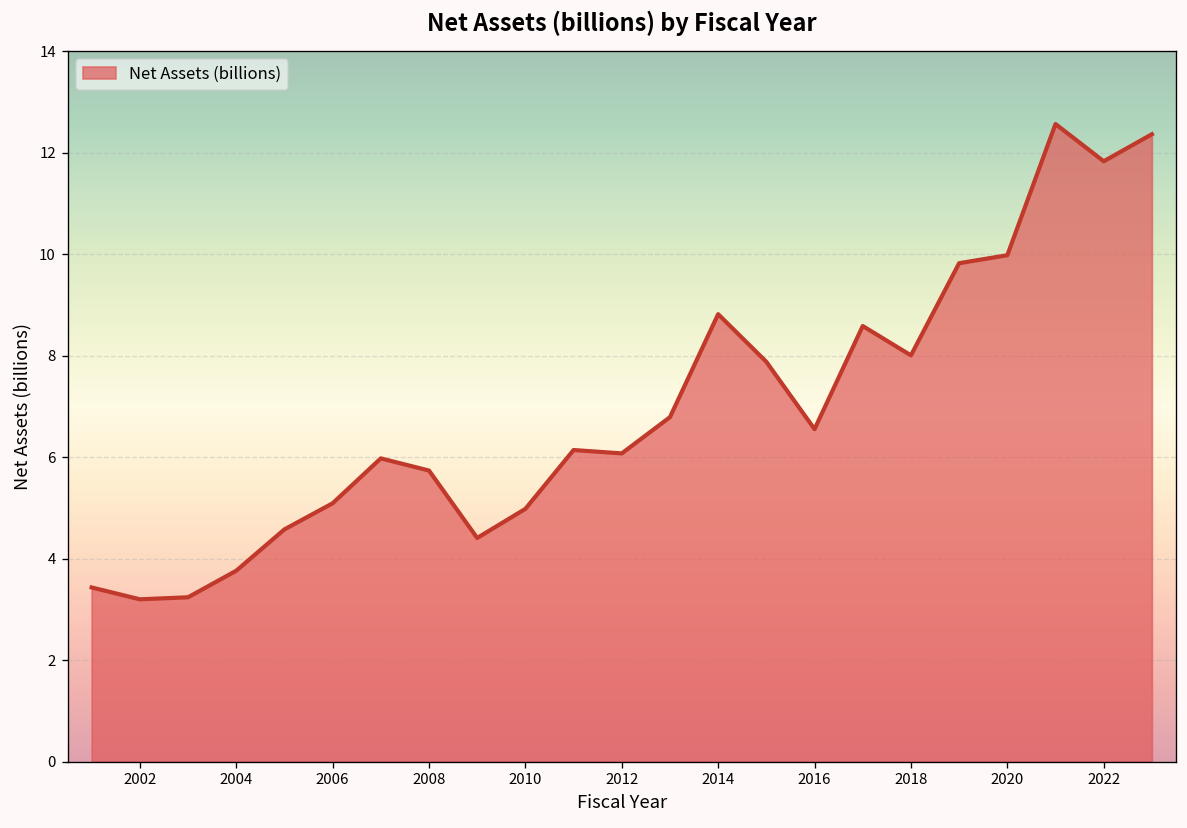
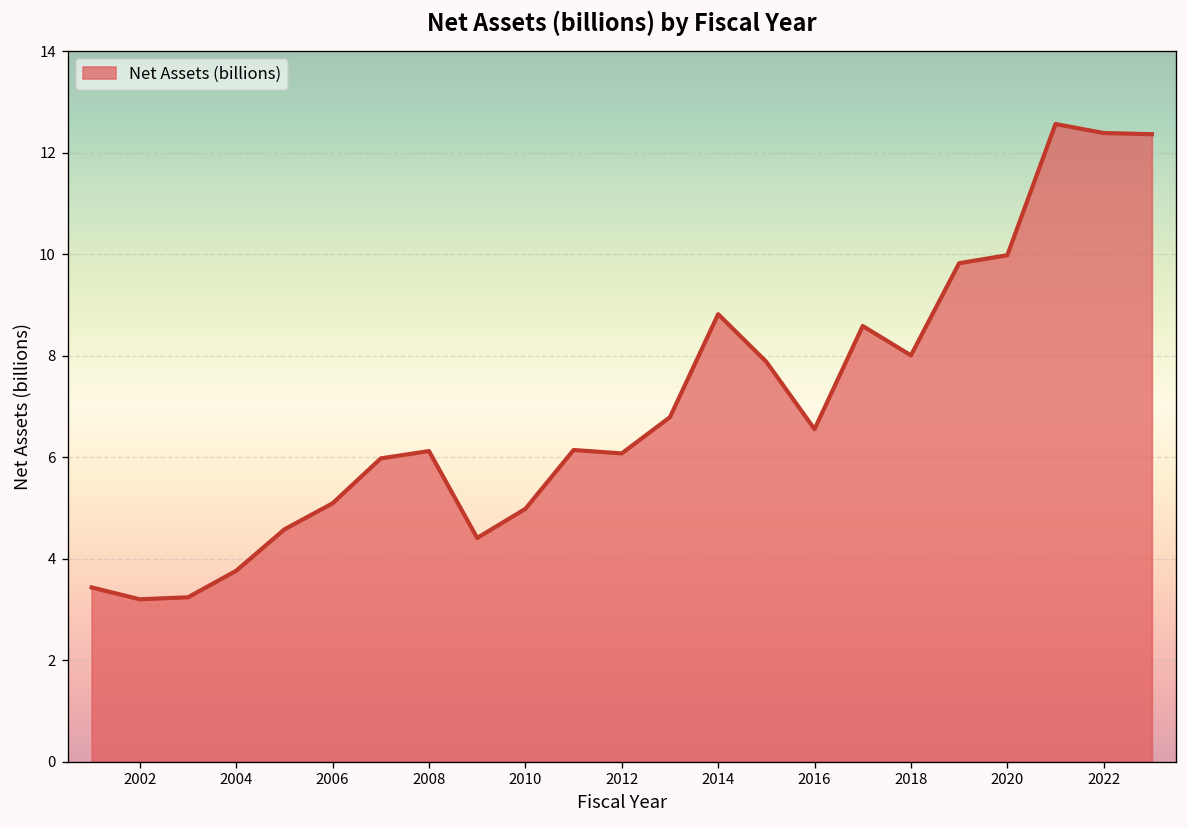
2008: 5.7 -> 6.1
2022: 11.8 -> 12.4
